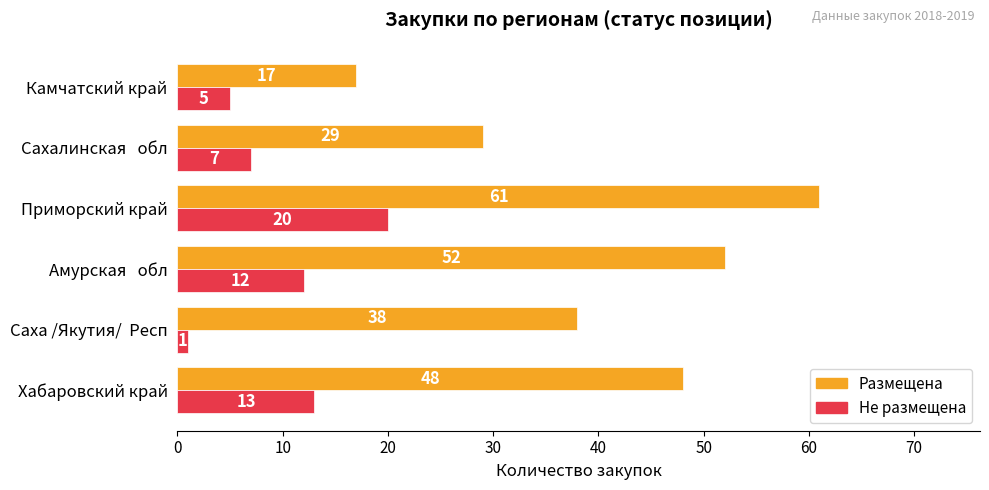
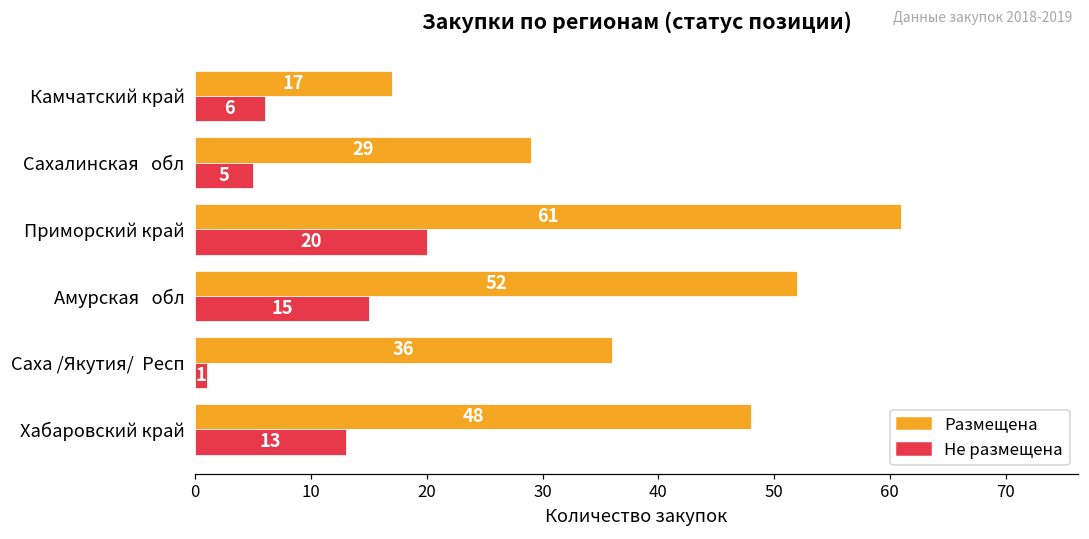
Не размещена, Камчатский край: 5 -> 6
Не размещена, Сахалинская обл: 7 -> 5
Не размещена, Амурская обл: 12 -> 15
Размещена, Саха /Якутия/ Респ: 38 -> 36
